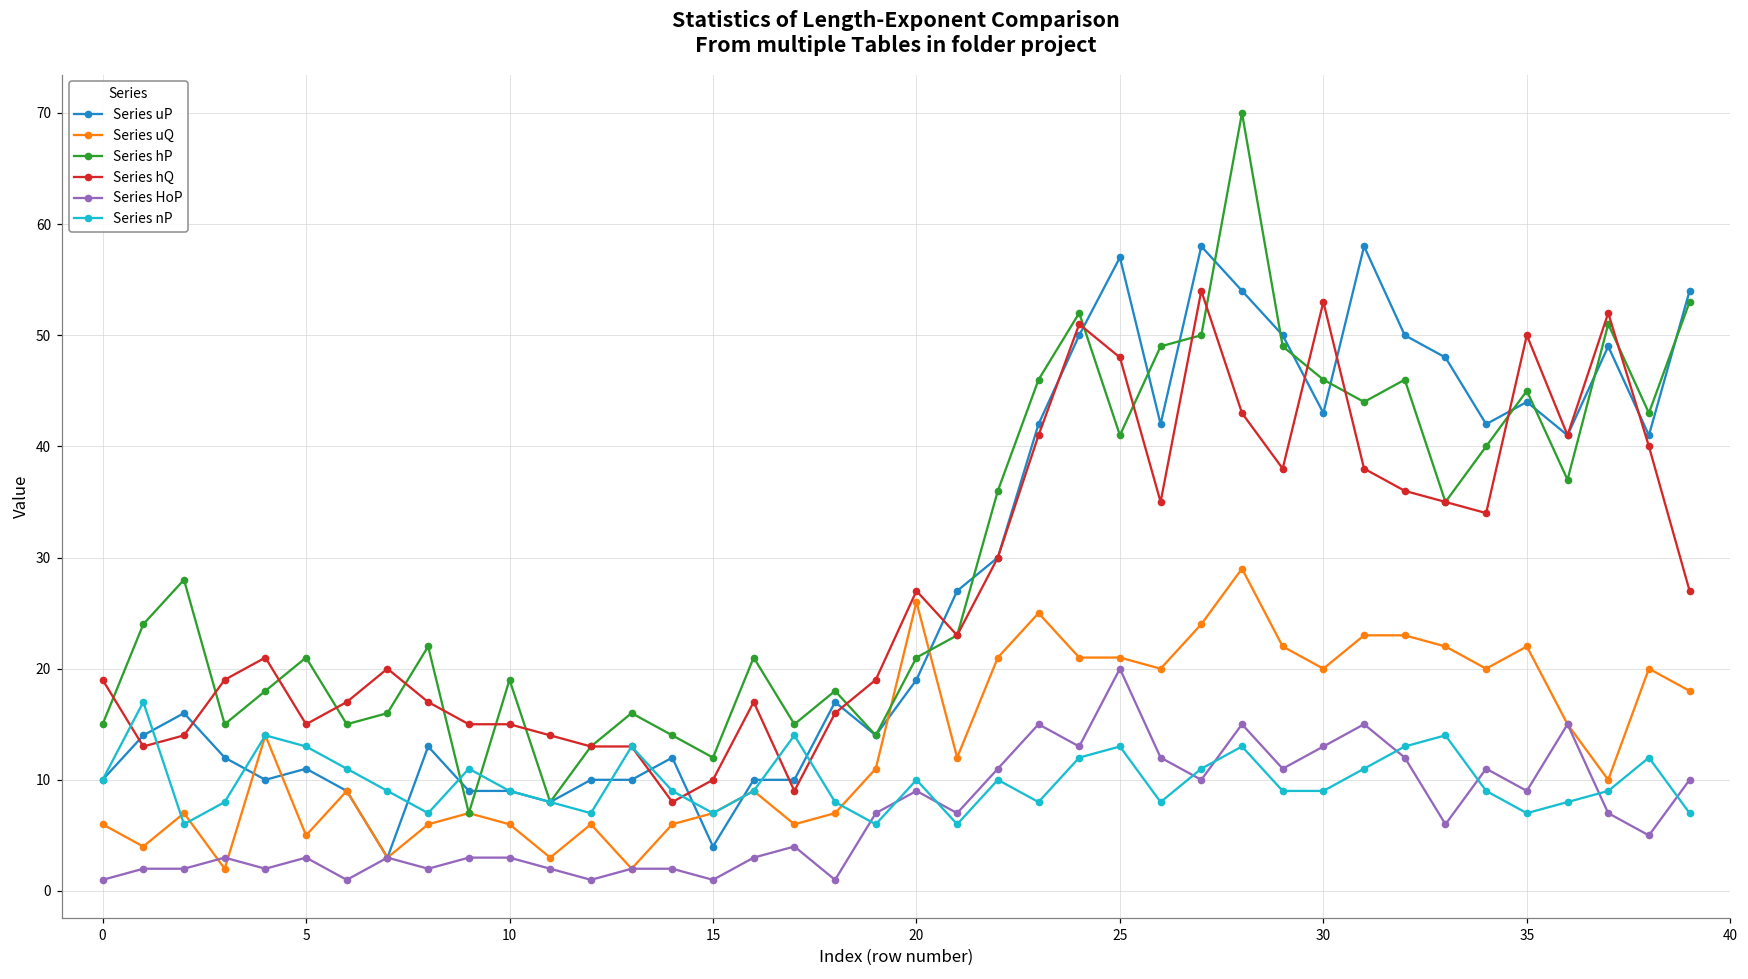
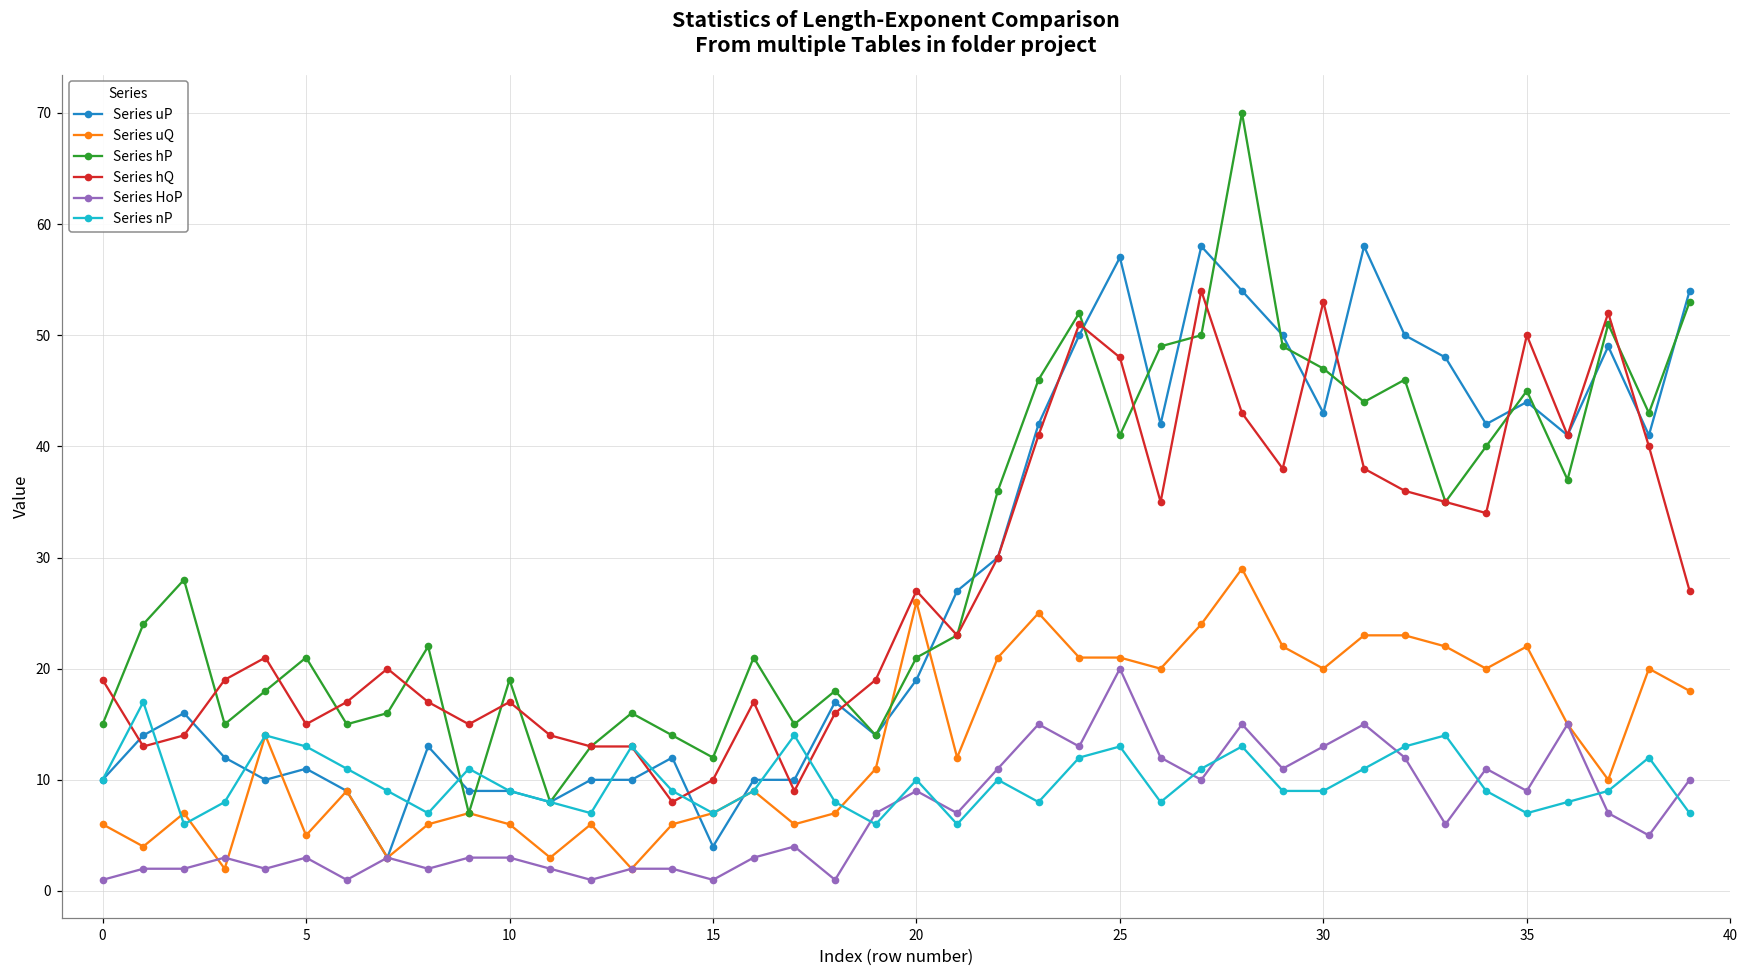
Series hQ, 10: 15 -> 17
Series hP, 30: 46 -> 47
